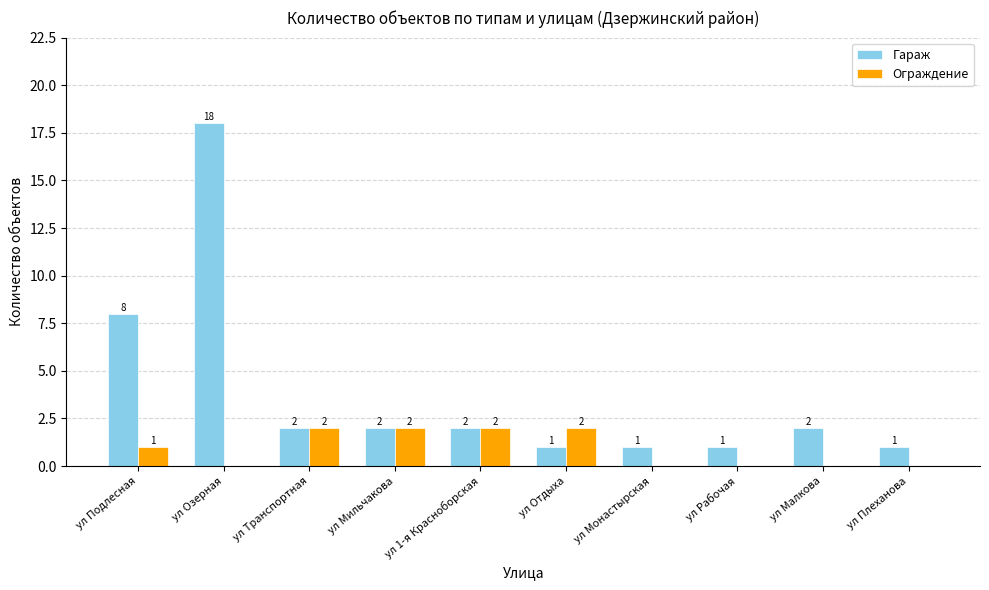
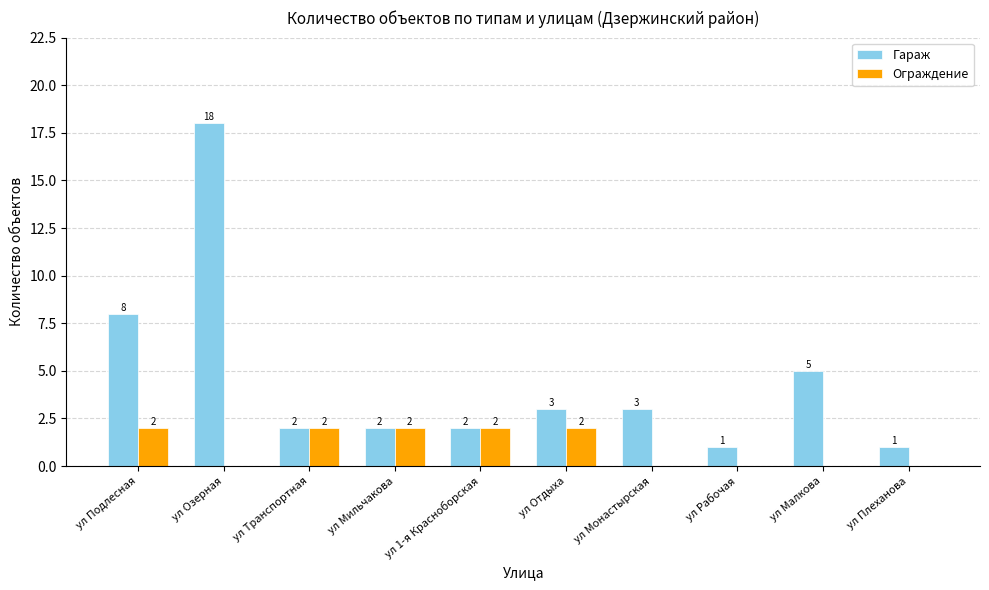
Ограждение, ул Подлесная: 1 -> 2
Гараж, ул Отдыха: 1 -> 3
Гараж, ул Монастырская: 1 -> 3
Гараж, ул Малкова: 2 -> 5
